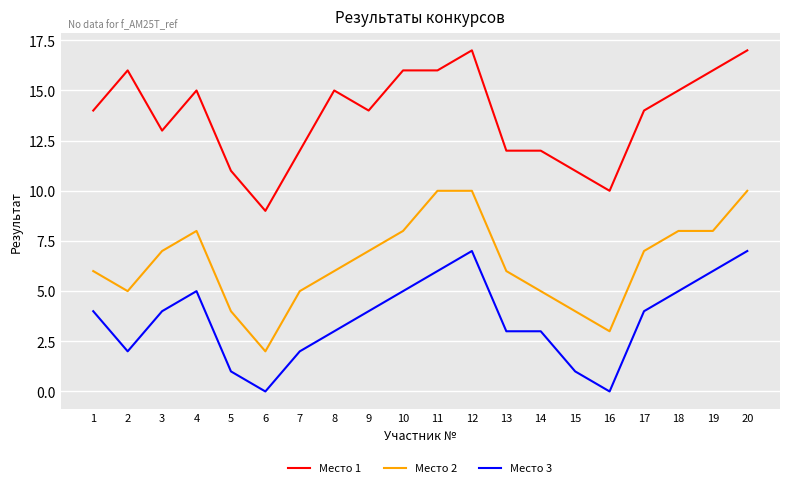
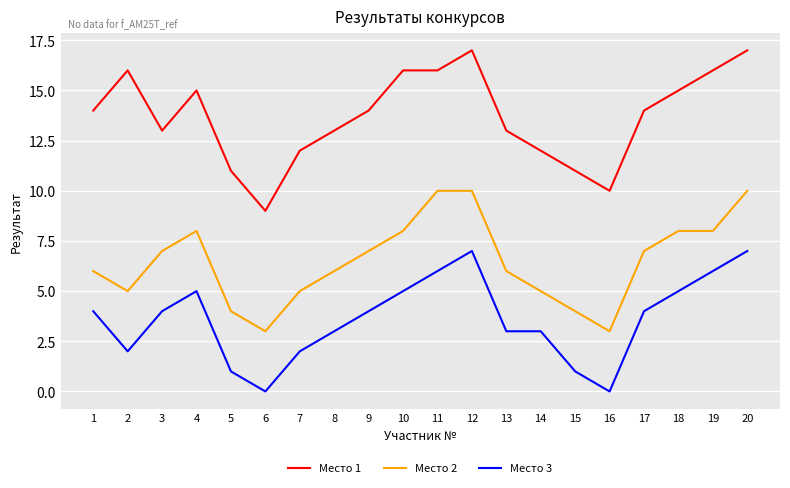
Место 2, 6: 2 -> 3
Место 1, 8: 15 -> 13
Место 1, 13: 12 -> 13
